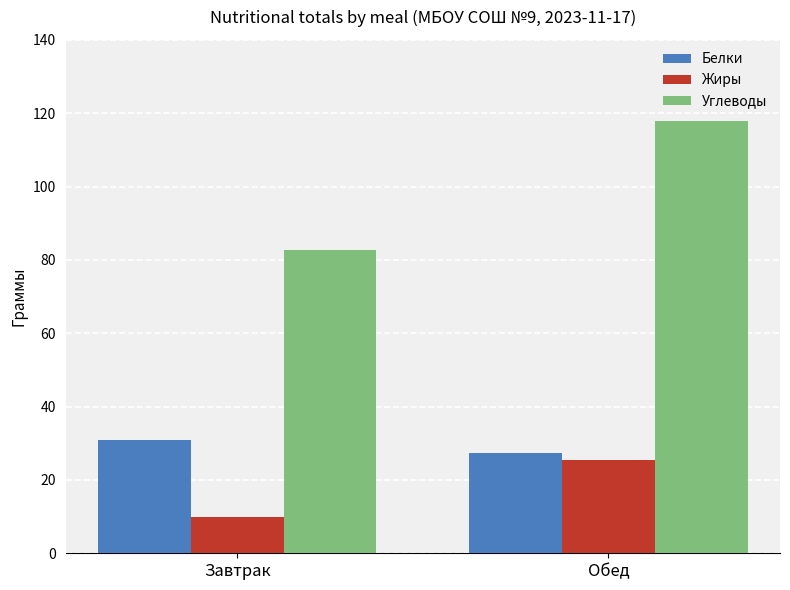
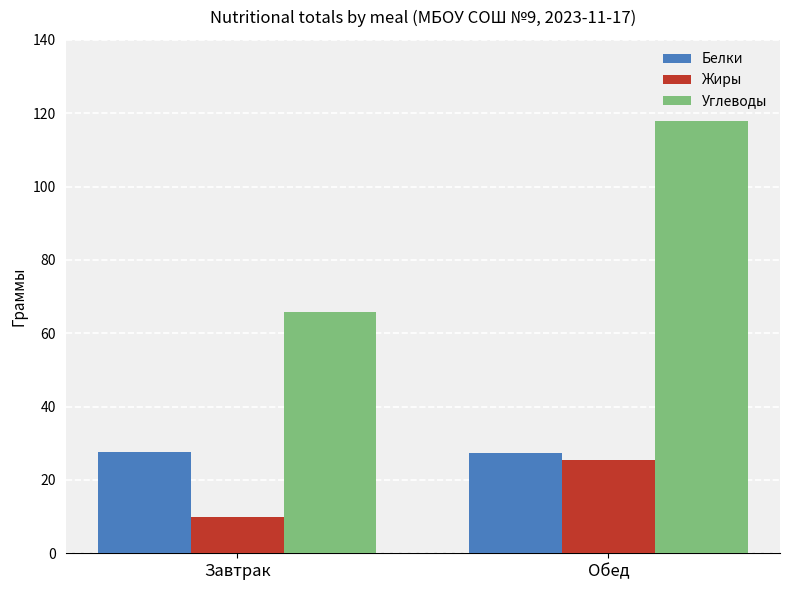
Белки, Завтрак: 31 -> 28
Углеводы, Завтрак: 83 -> 66
